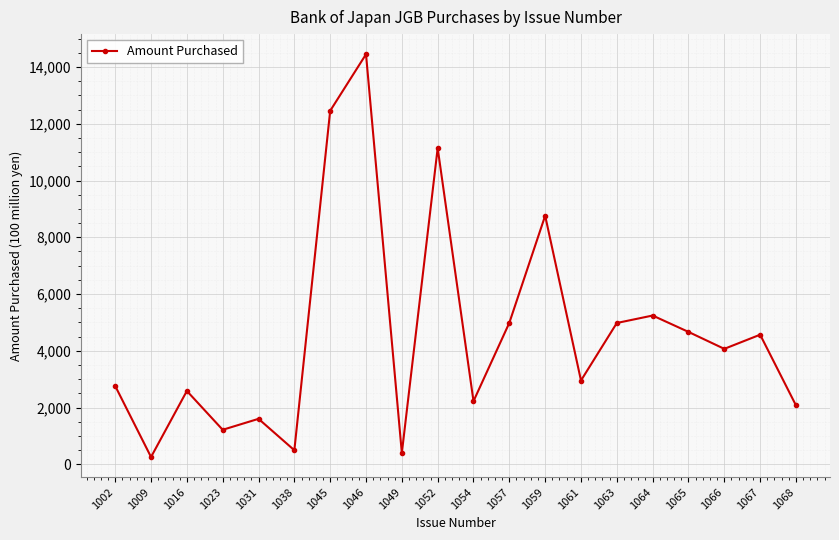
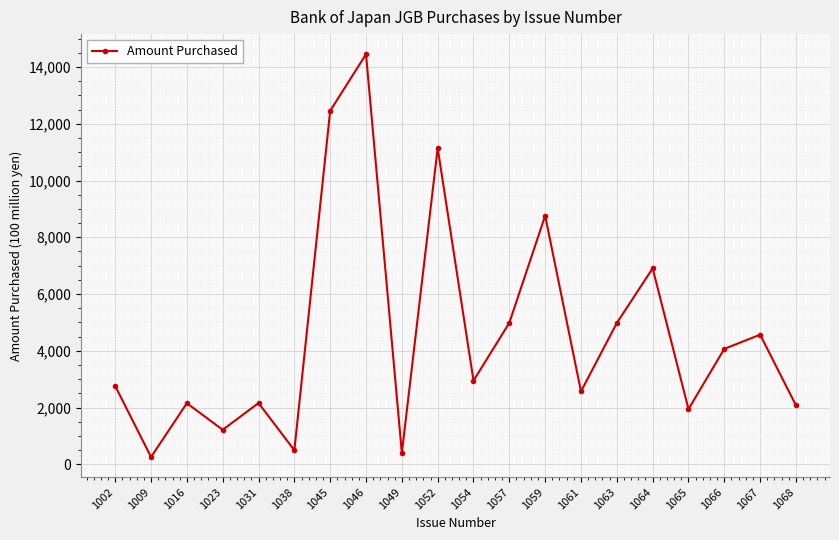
1016: 2,600 -> 2,200
1031: 1,600 -> 2,200
1054: 2,200 -> 2,900
1061: 3,000 -> 2,600
1064: 5,200 -> 6,900
1065: 4,700 -> 1,900
